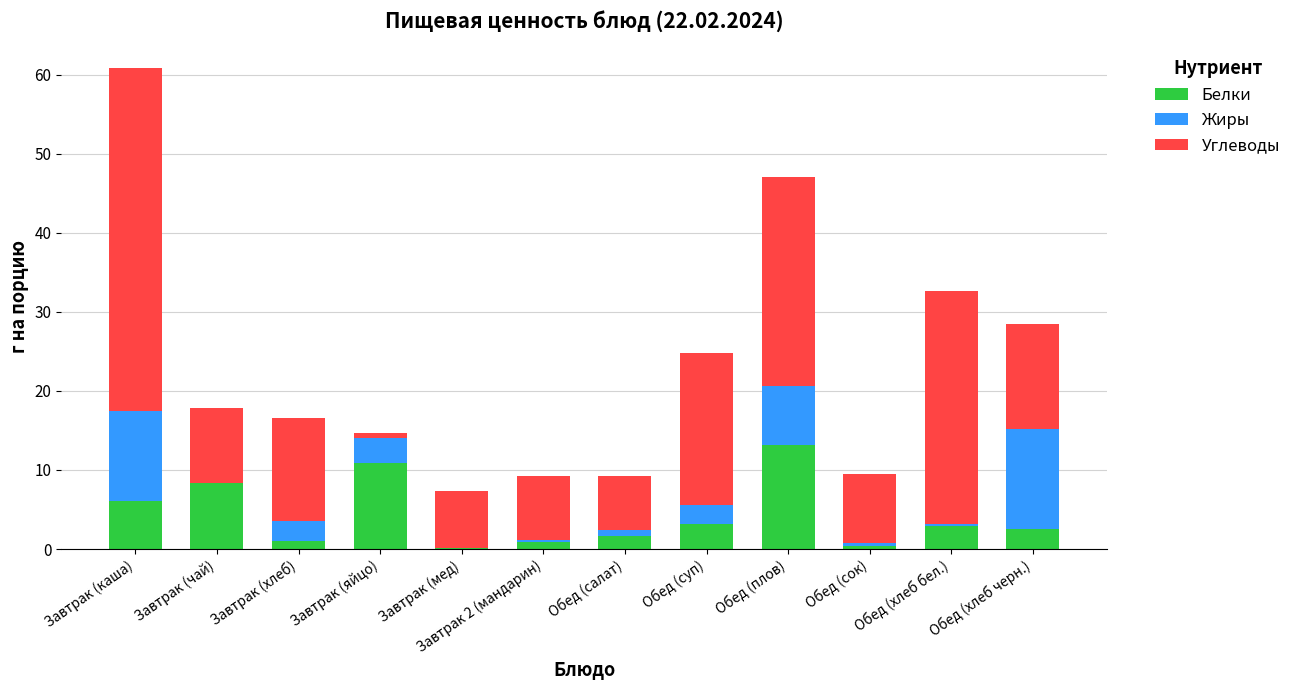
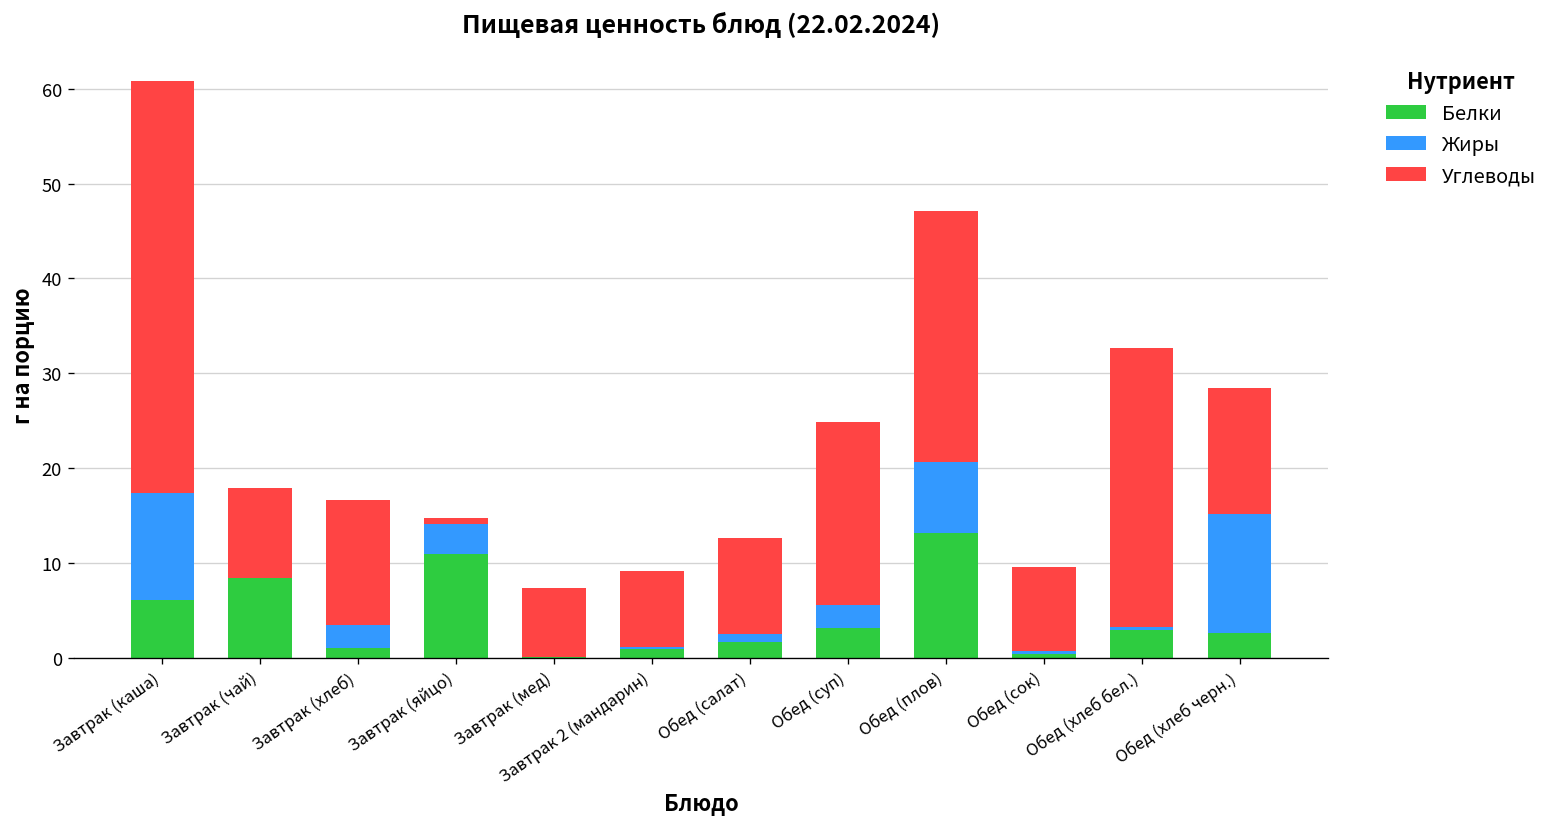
Углеводы, Обед (салат): 7 -> 10
